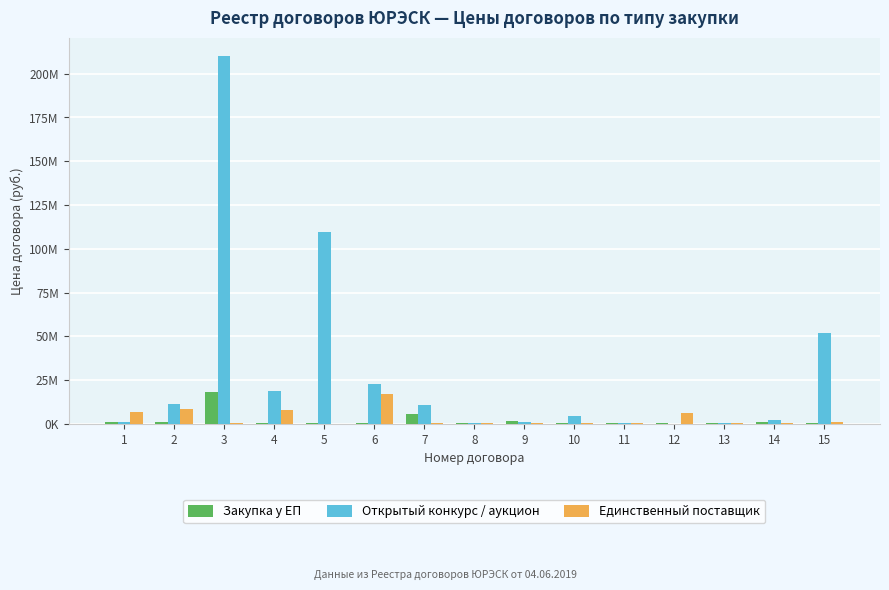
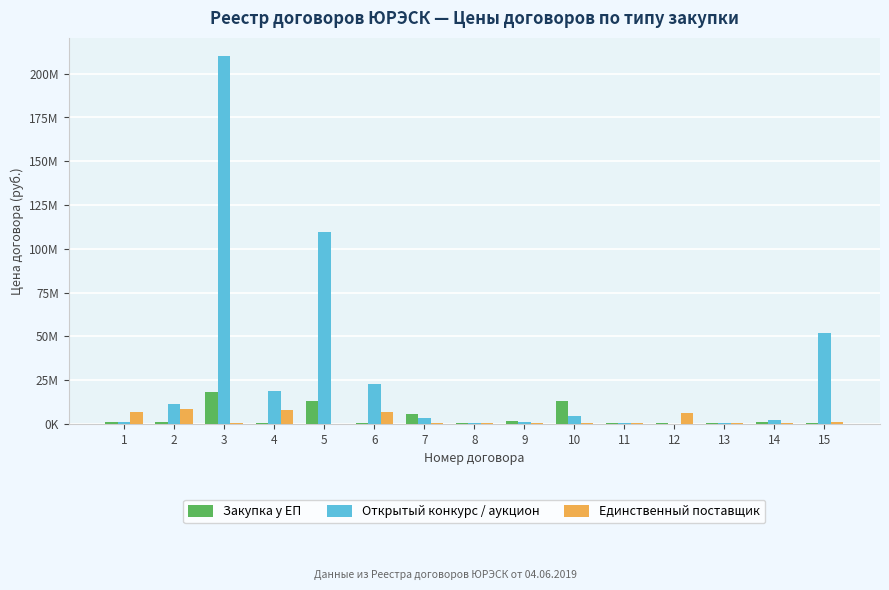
Закупка у ЕП, 5: 0 -> 13000000
Единственный поставщик, 6: 17000000 -> 7000000
Открытый конкурс / аукцион, 7: 11000000 -> 4000000
Закупка у ЕП, 10: 0 -> 13000000
